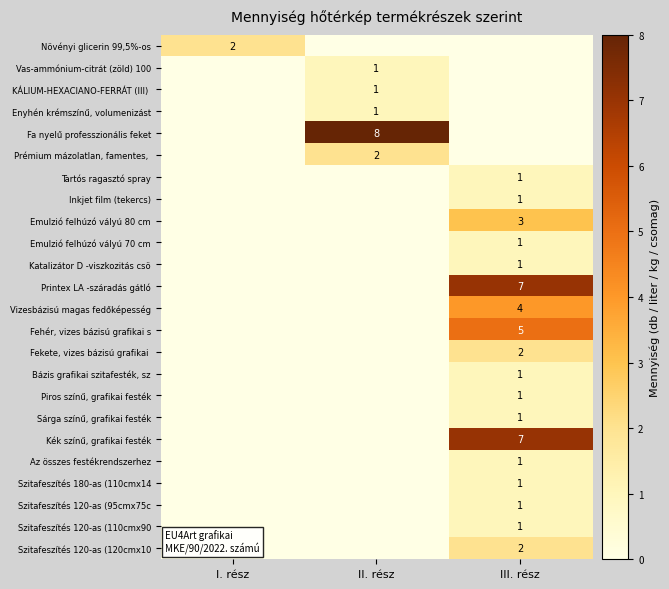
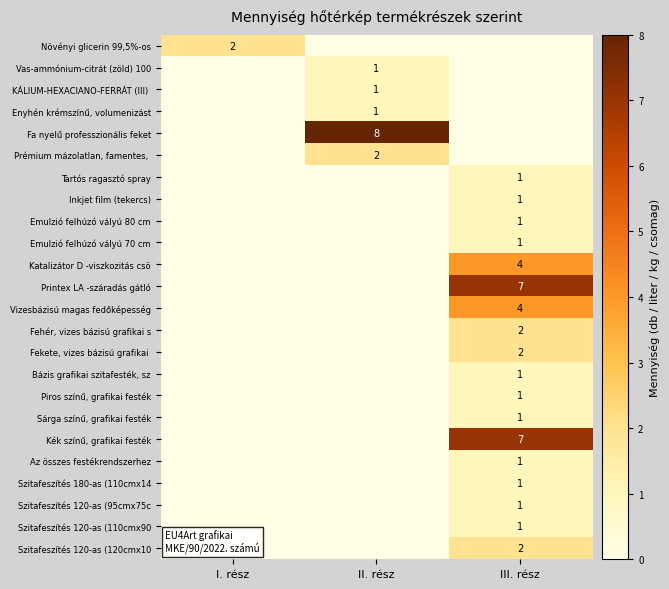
Emulzió felhúzó vályú 80 cm, III. rész: 3 -> 1
Katalizátor D -viszkozitás csö, III. rész: 1 -> 4
Fehér, vizes bázisú grafikai s, III. rész: 5 -> 2
